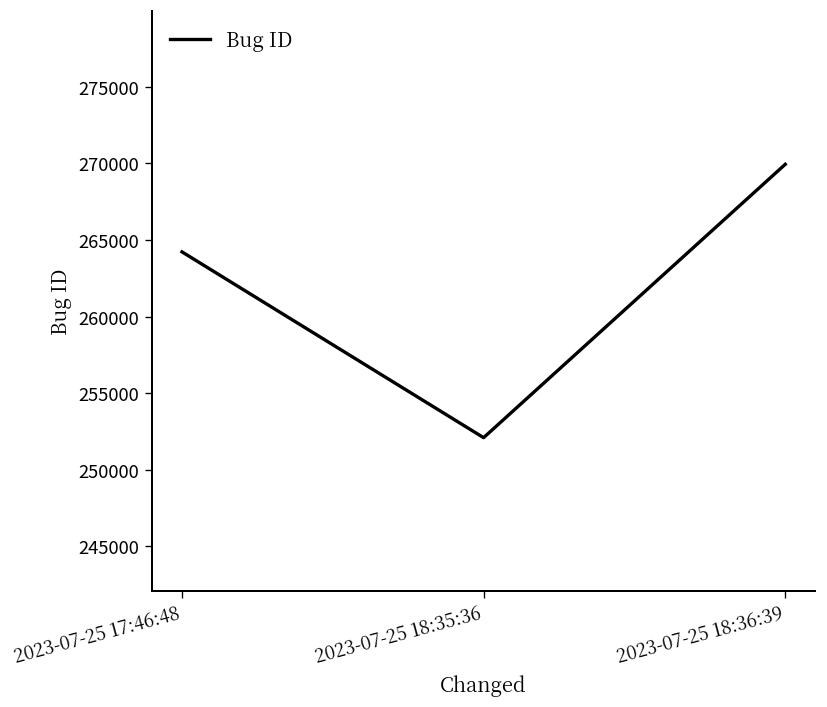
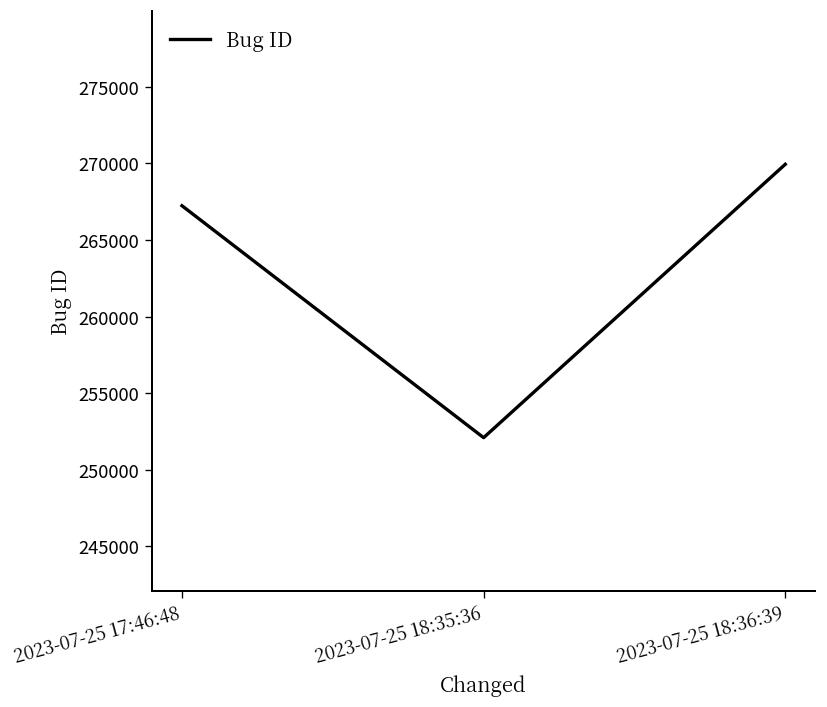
2023-07-25 17:46:48: 264200 -> 267200
